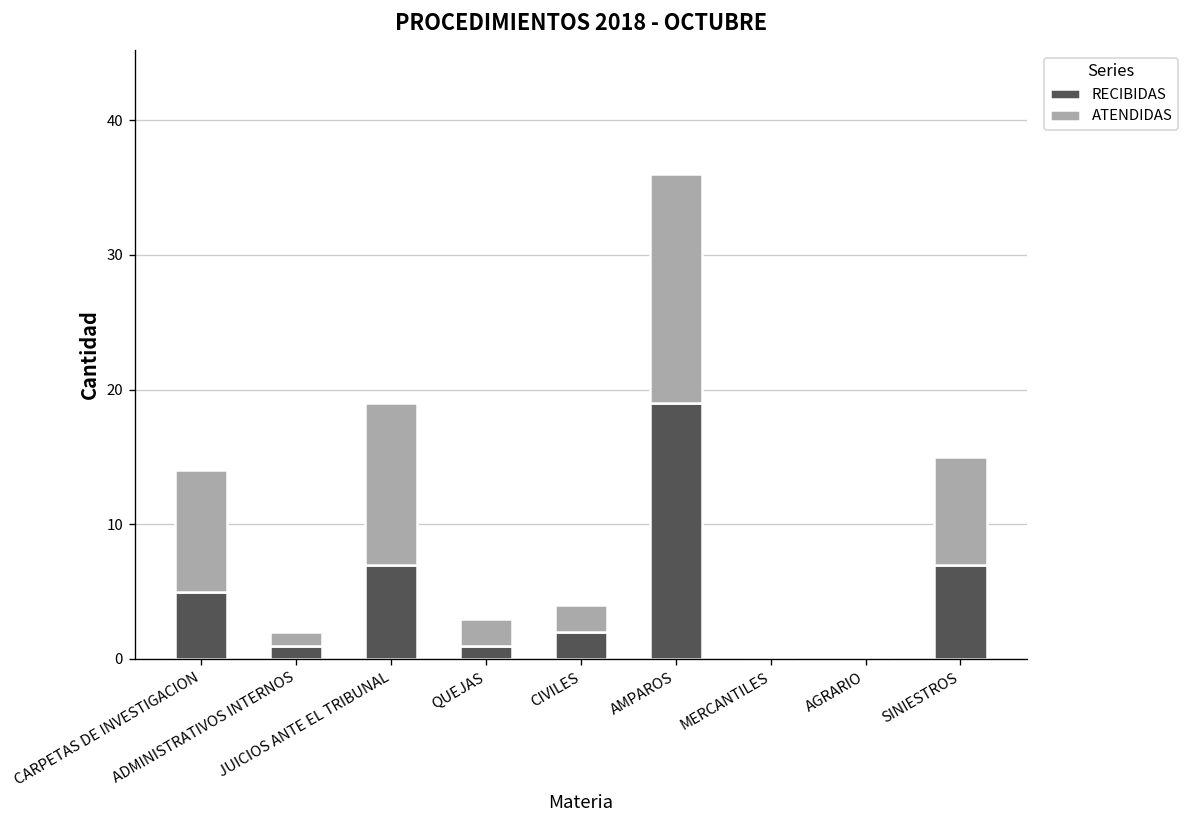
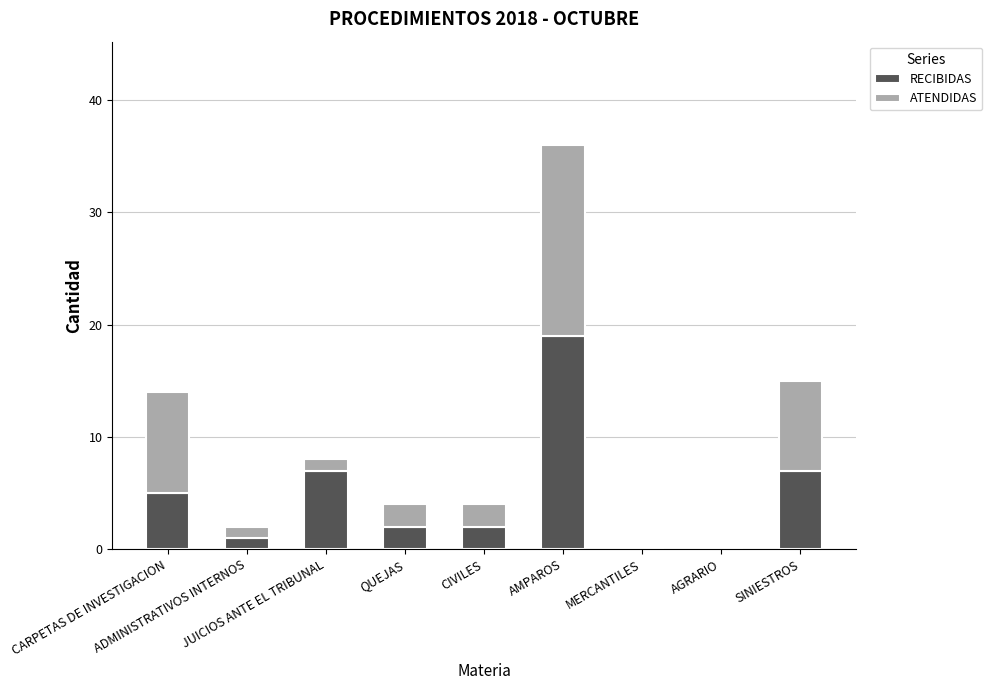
ATENDIDAS, JUICIOS ANTE EL TRIBUNAL: 12 -> 1
RECIBIDAS, QUEJAS: 1 -> 2
